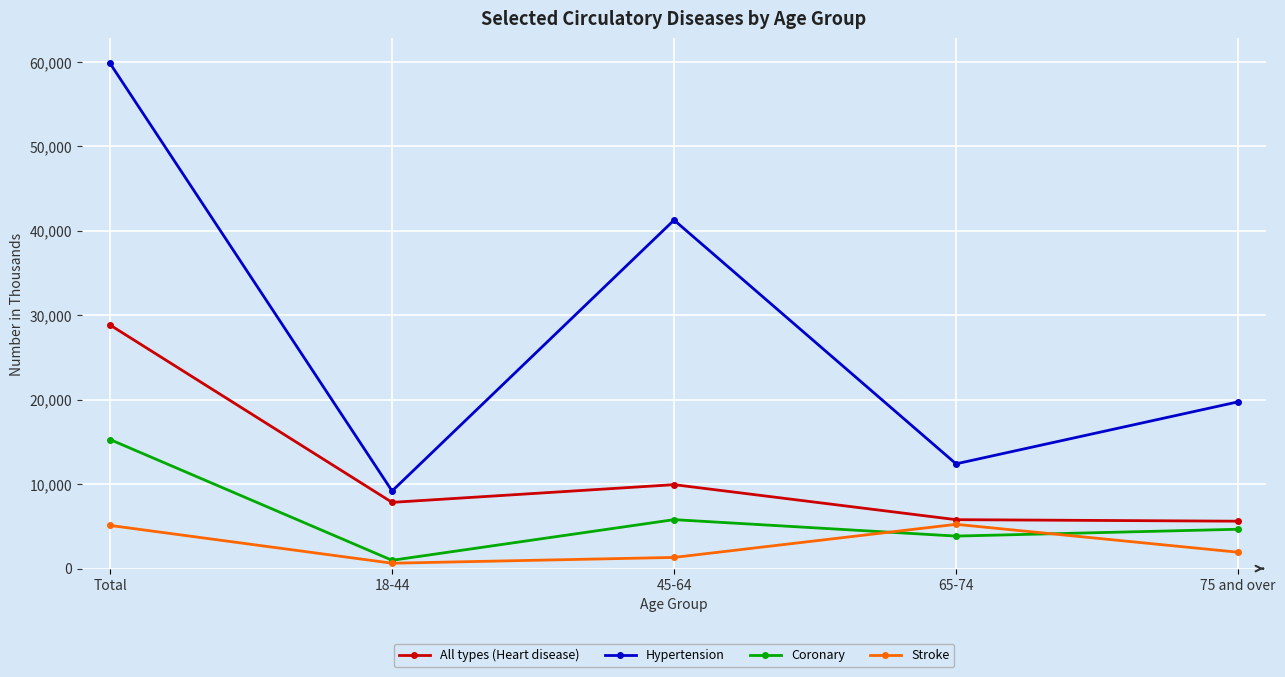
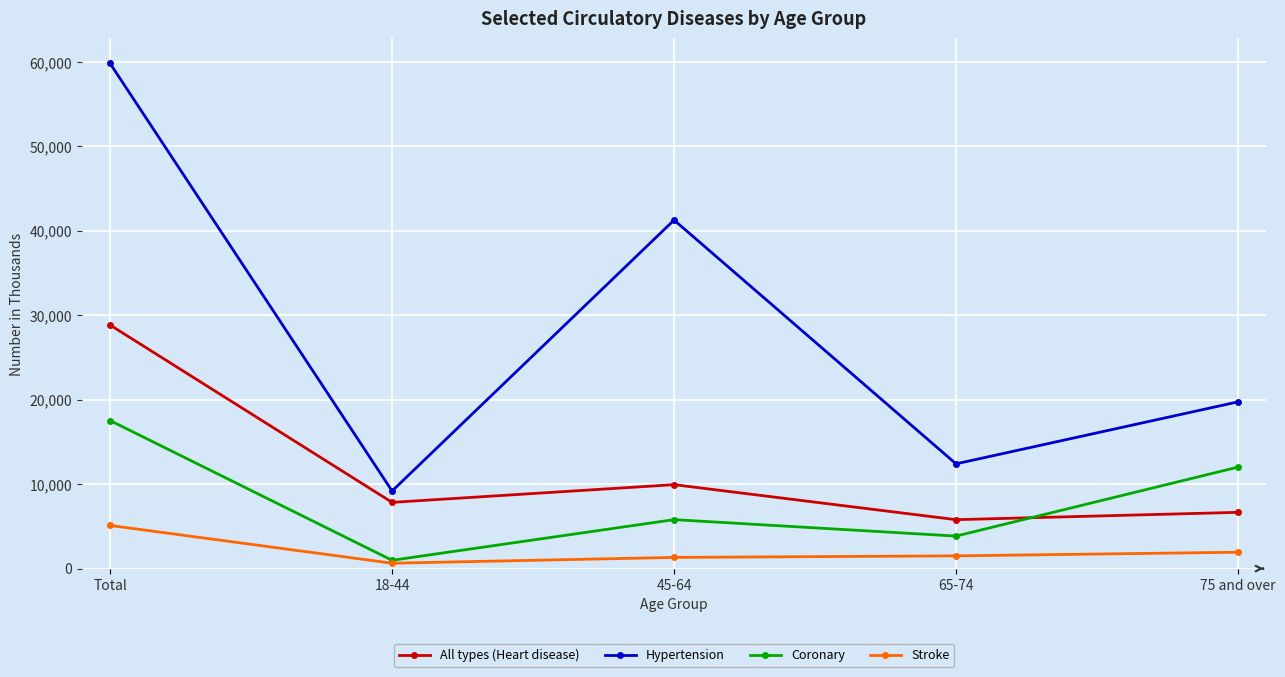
Coronary, Total: 15,000 -> 18,000
Stroke, 65-74: 5,000 -> 2,000
All types (Heart disease), 75 and over: 6,000 -> 7,000
Coronary, 75 and over: 5,000 -> 12,000
